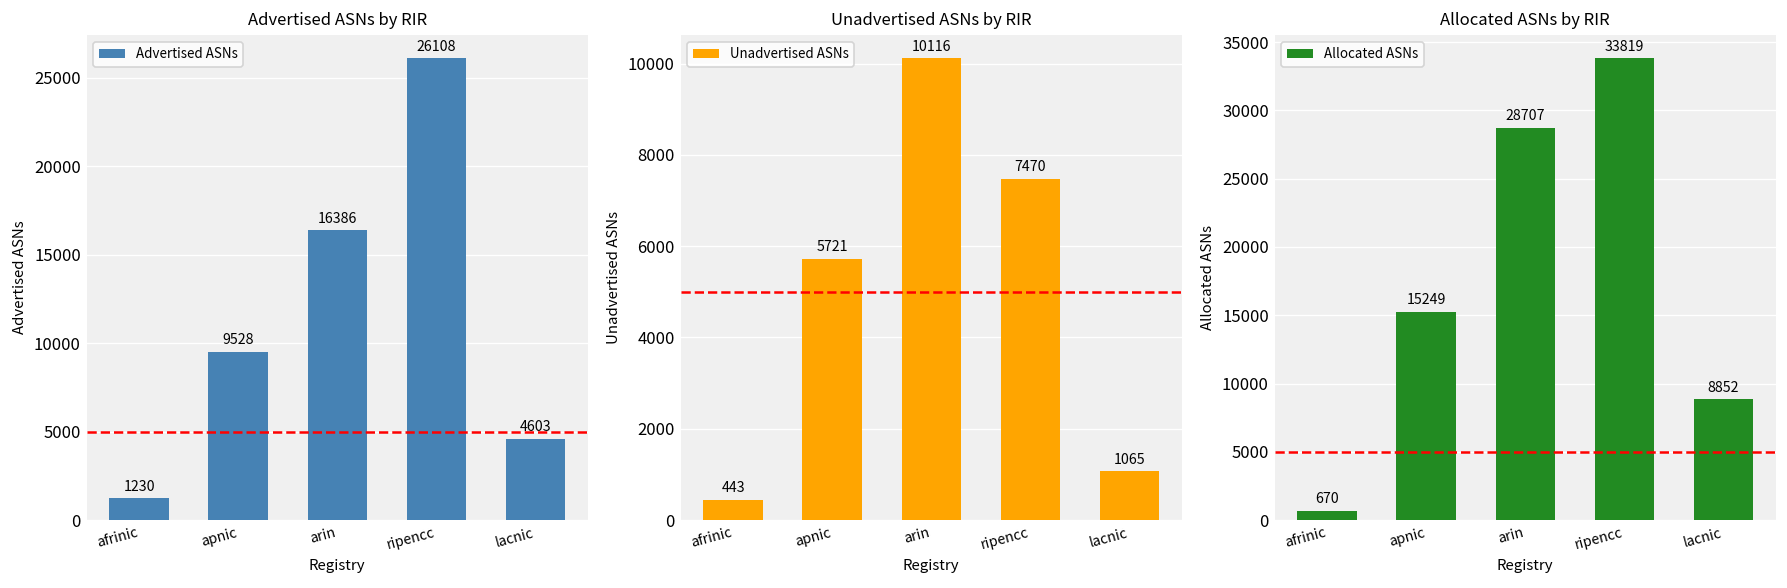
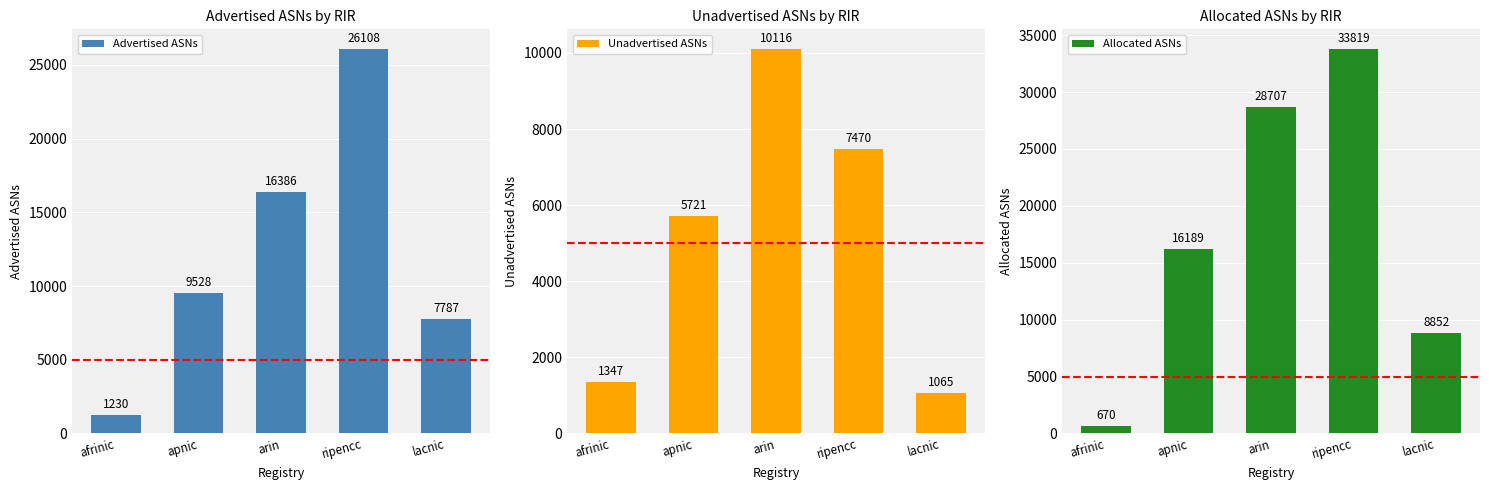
Advertised ASNs by RIR, lacnic: 4603 -> 7787
Unadvertised ASNs by RIR, afrinic: 443 -> 1347
Allocated ASNs by RIR, apnic: 15249 -> 16189
